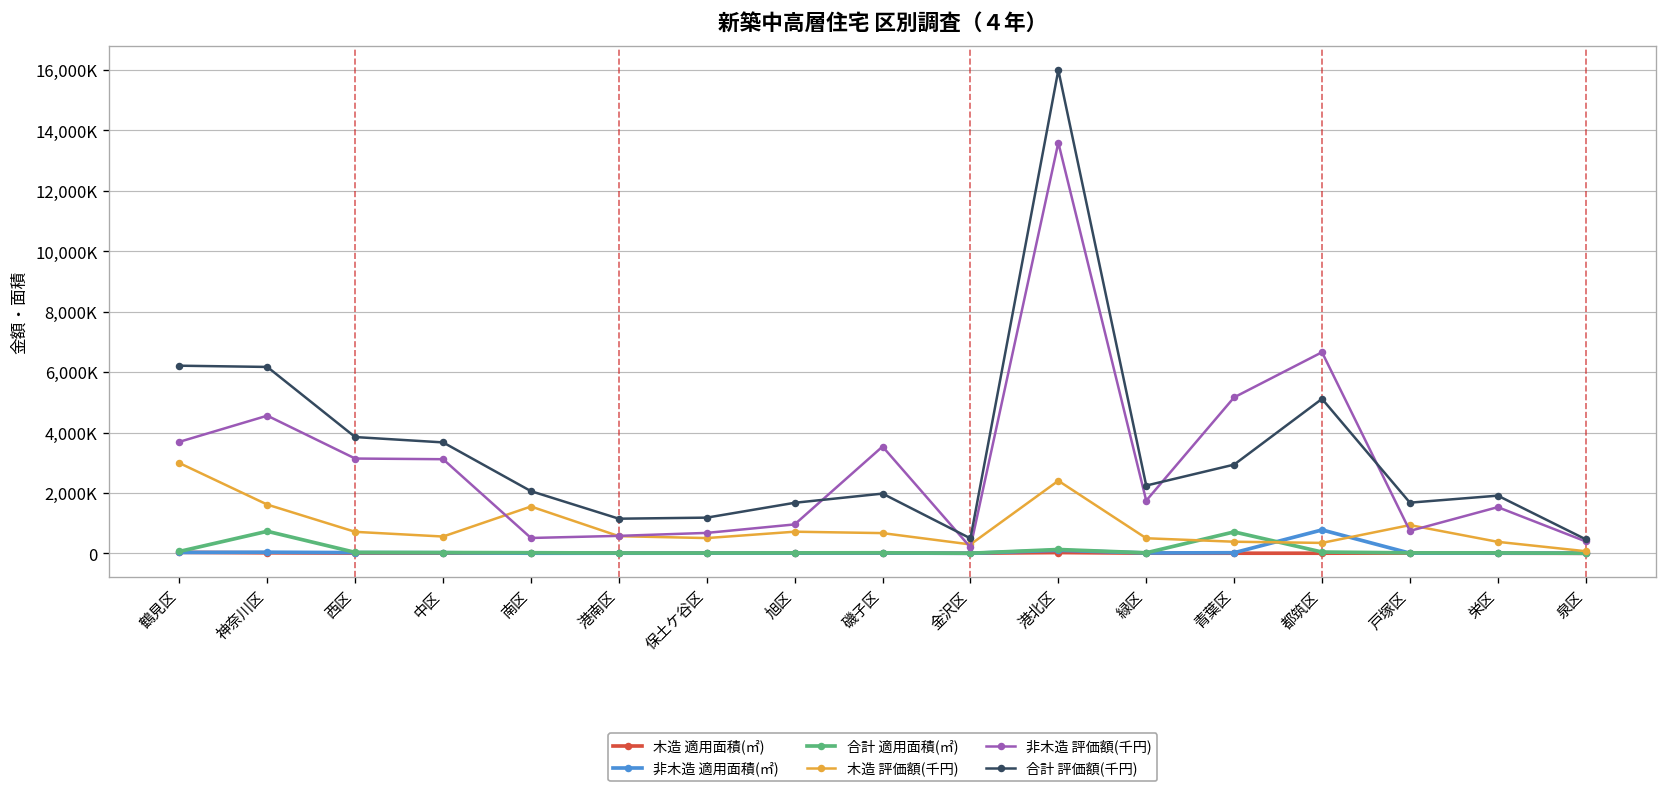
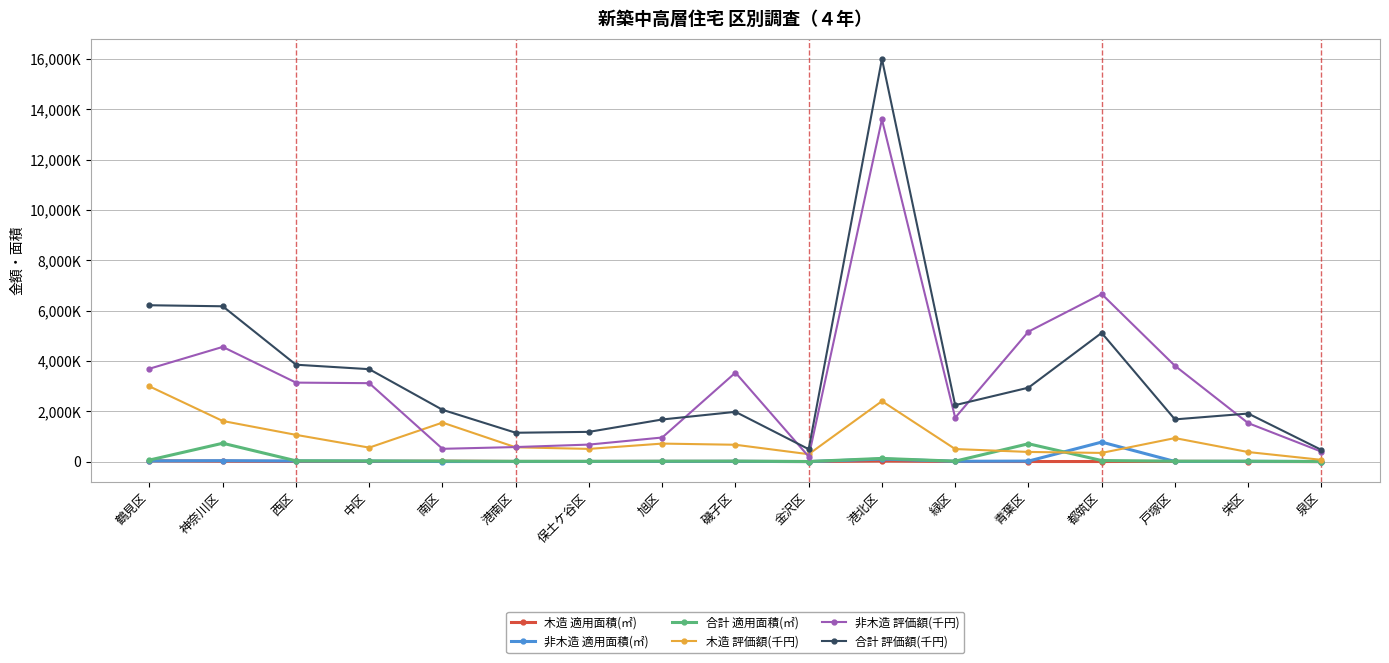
木造 評価額(千円), 西区: 700,000 -> 1,100,000
非木造 評価額(千円), 戸塚区: 700,000 -> 3,800,000
